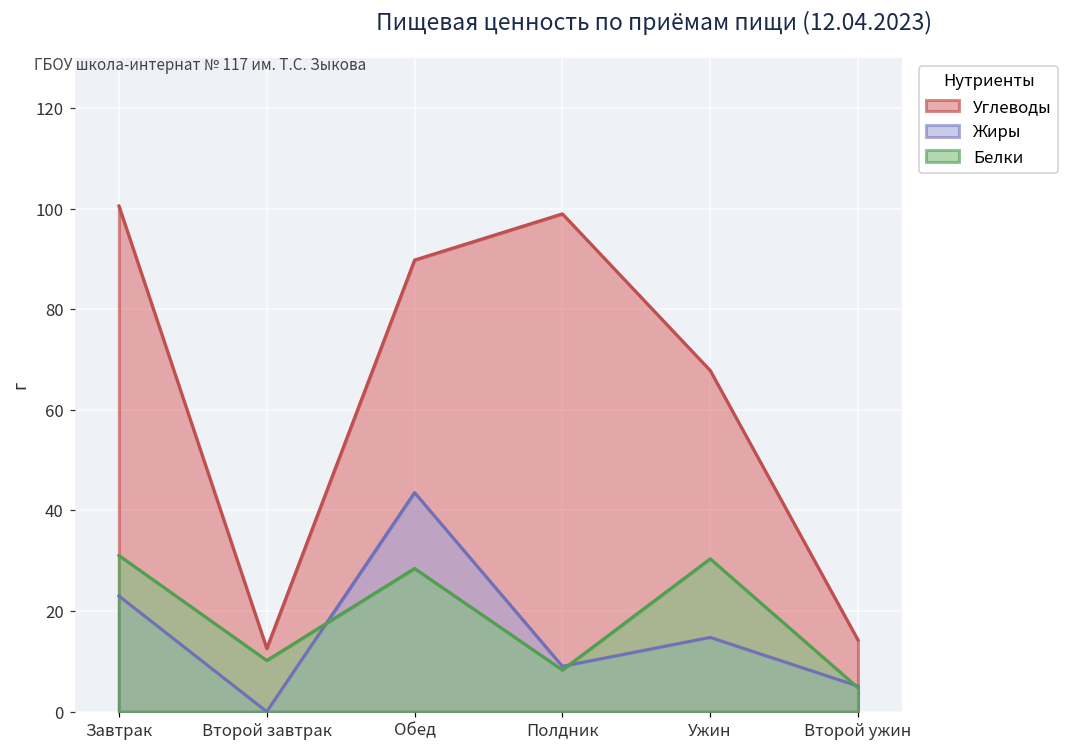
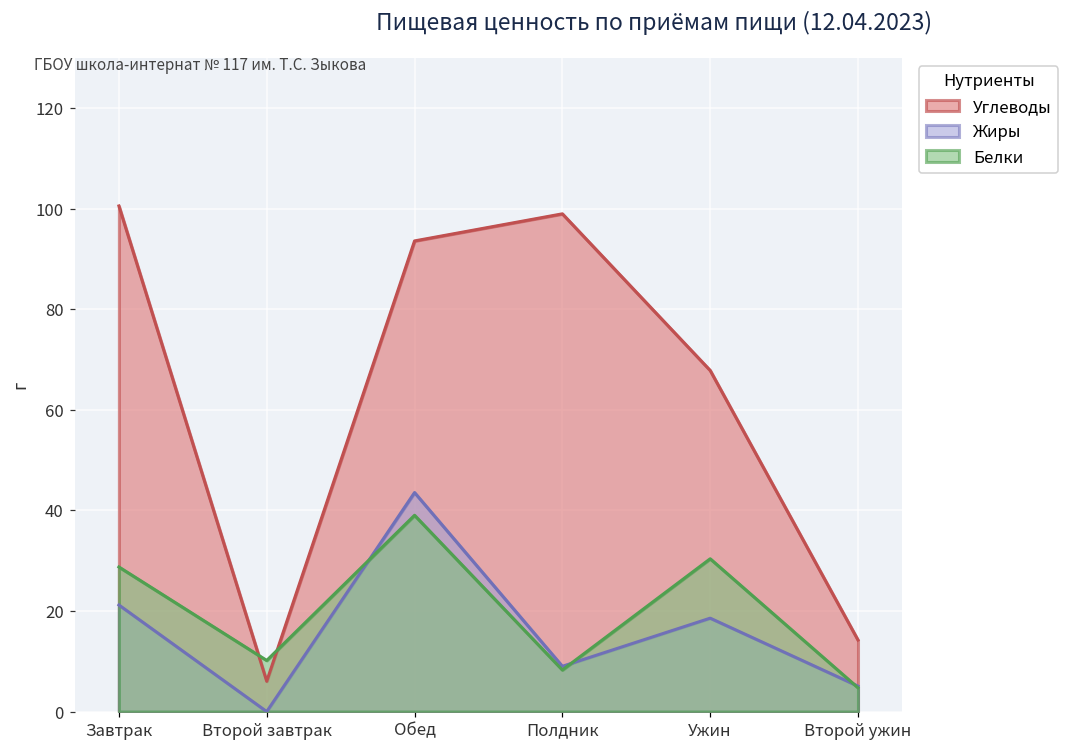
Жиры, Завтрак: 23 -> 21
Белки, Завтрак: 31 -> 29
Углеводы, Второй завтрак: 13 -> 6
Углеводы, Обед: 90 -> 94
Белки, Обед: 28 -> 39
Жиры, Ужин: 15 -> 19
